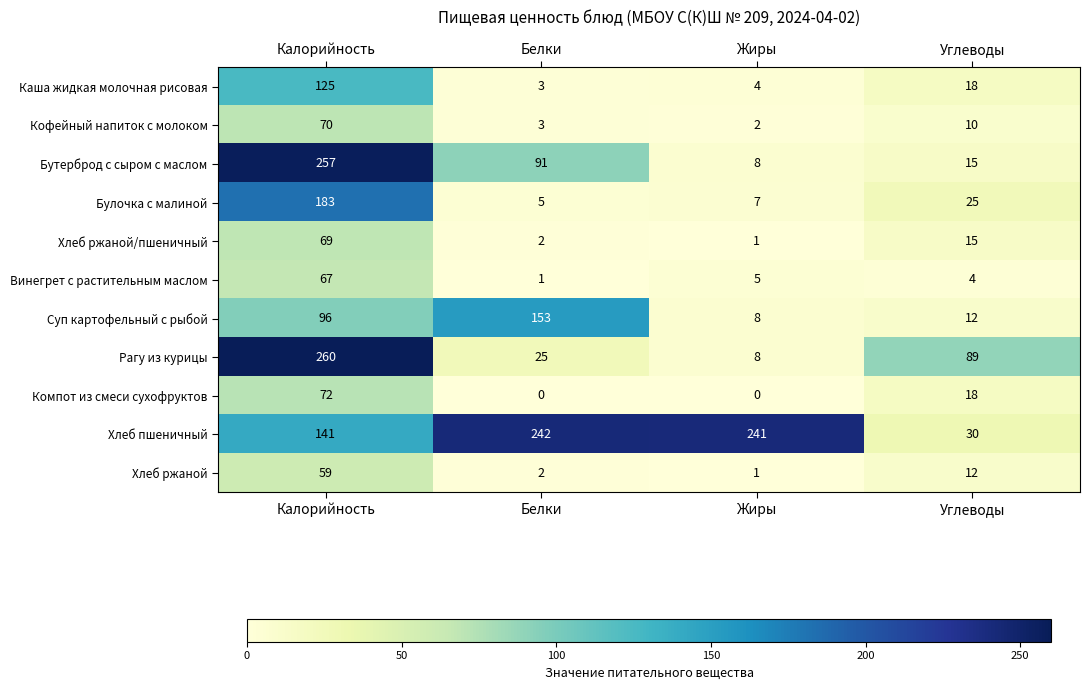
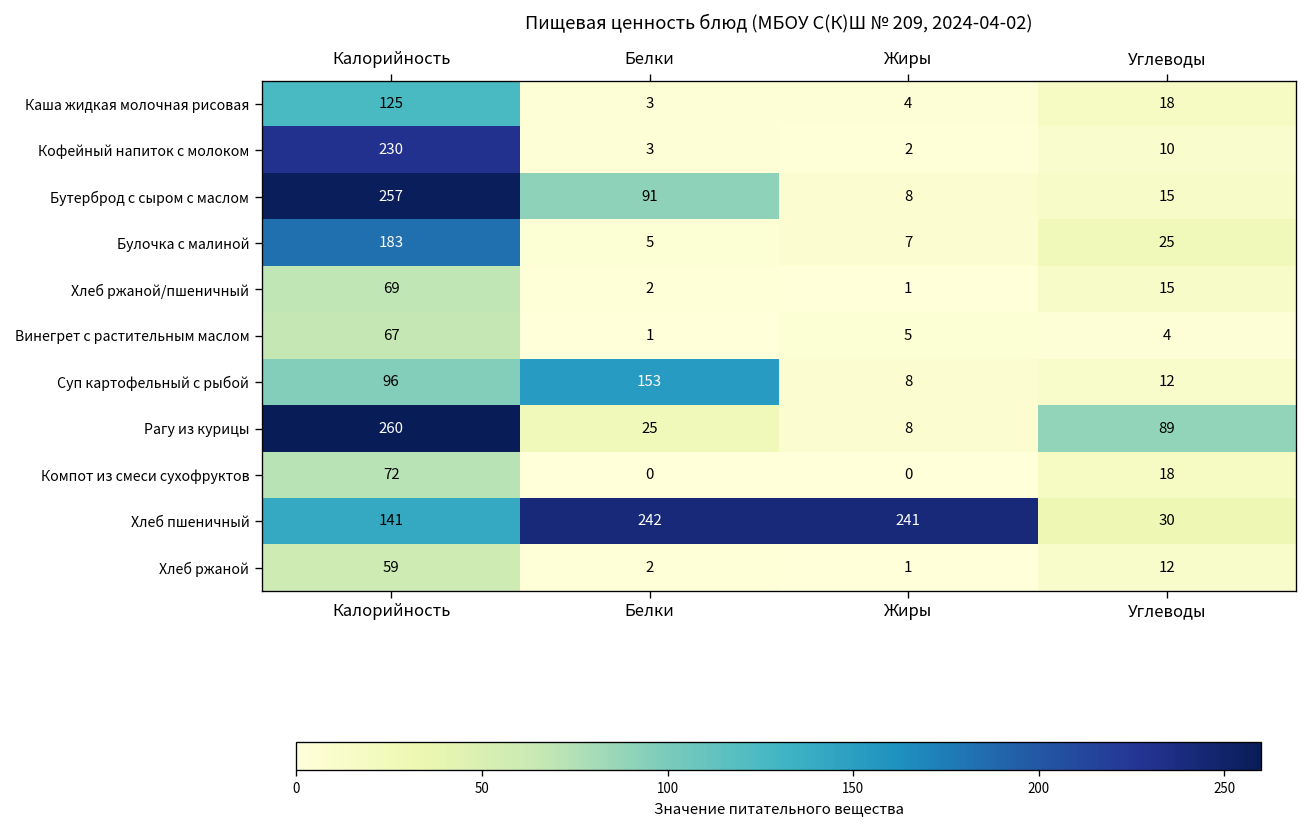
Кофейный напиток с молоком, Калорийность: 70 -> 230
